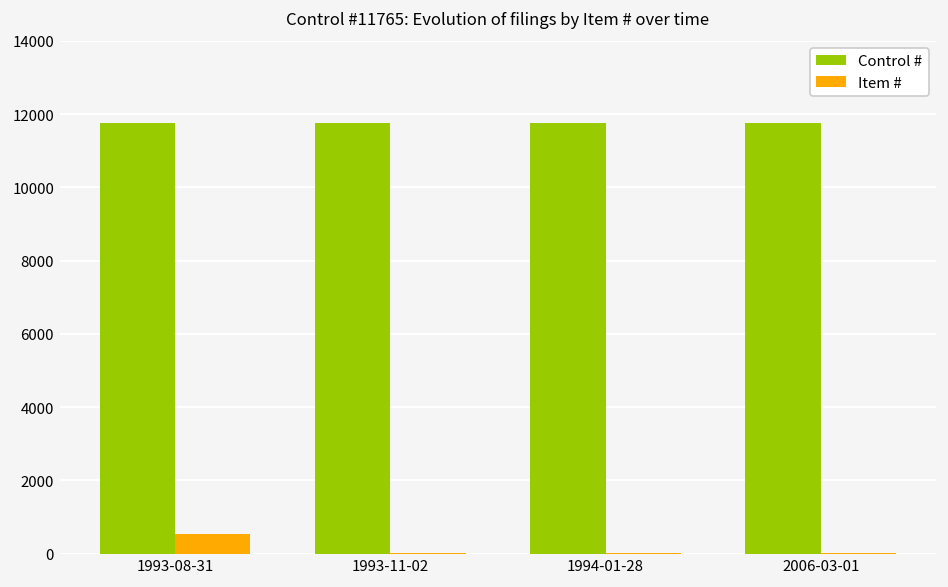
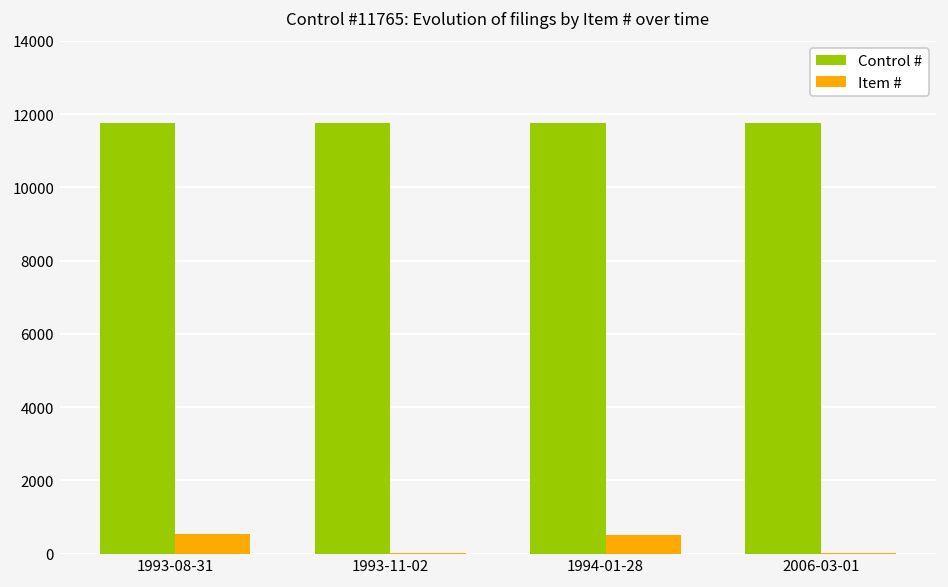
Item #, 1994-01-28: 0 -> 500
